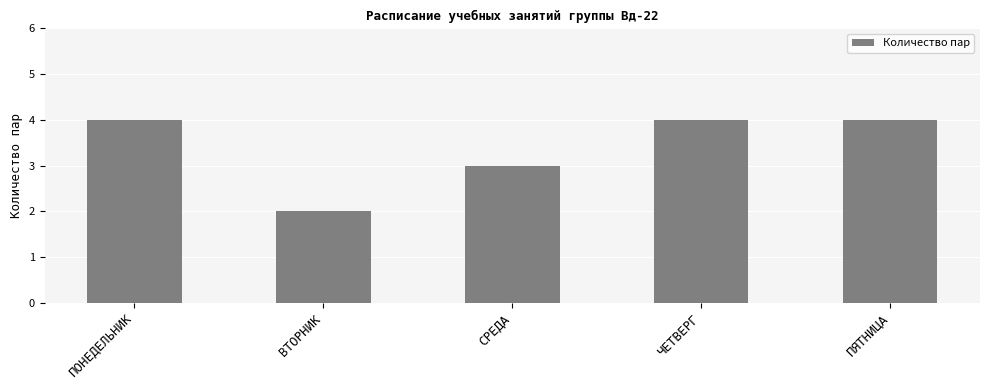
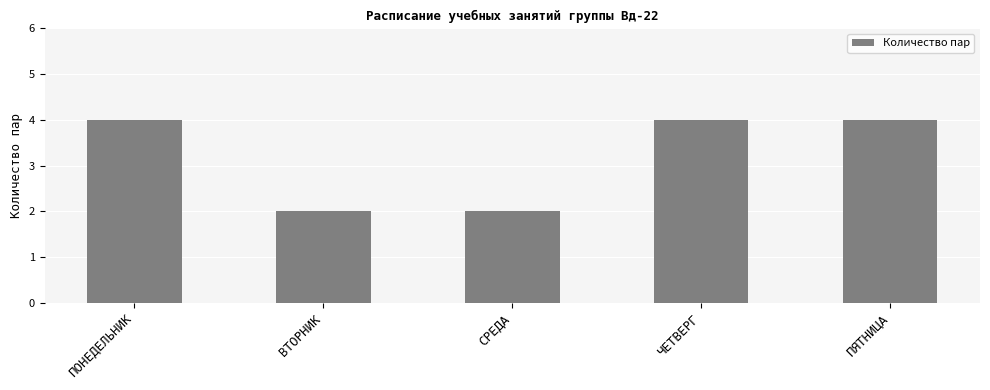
СРЕДА: 3 -> 2
